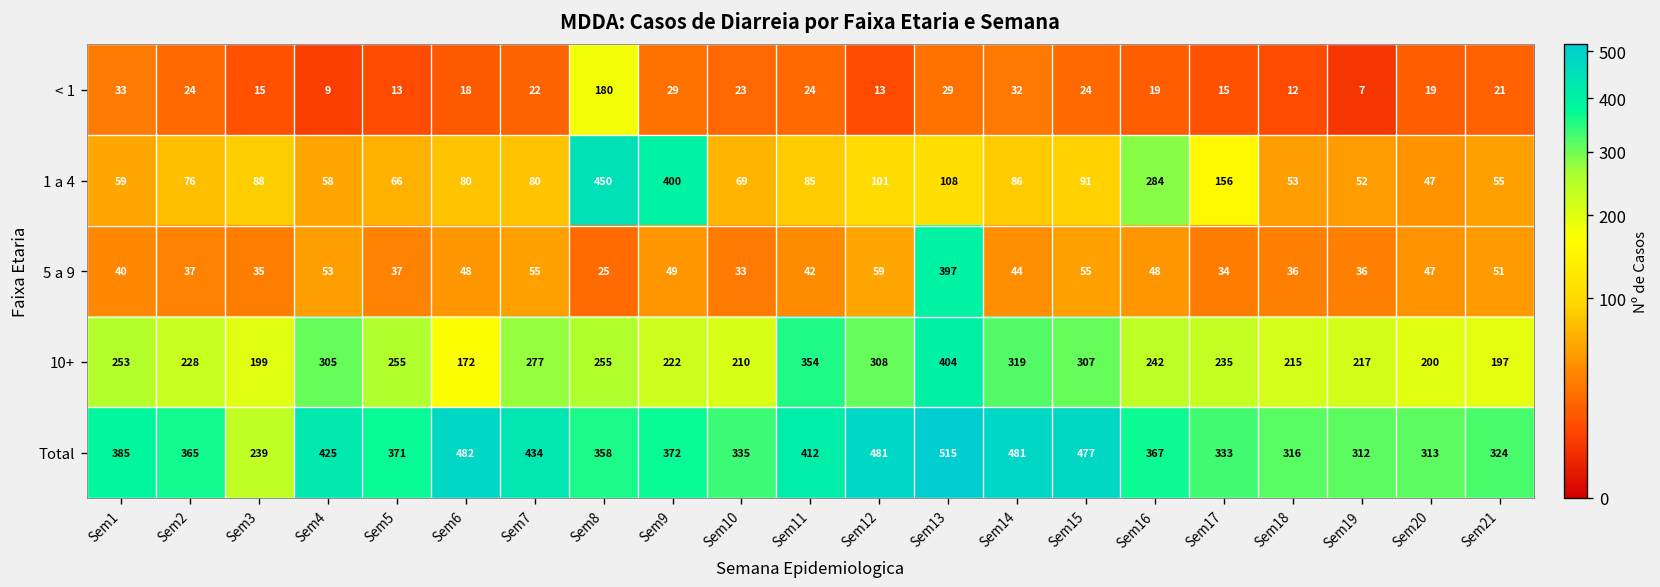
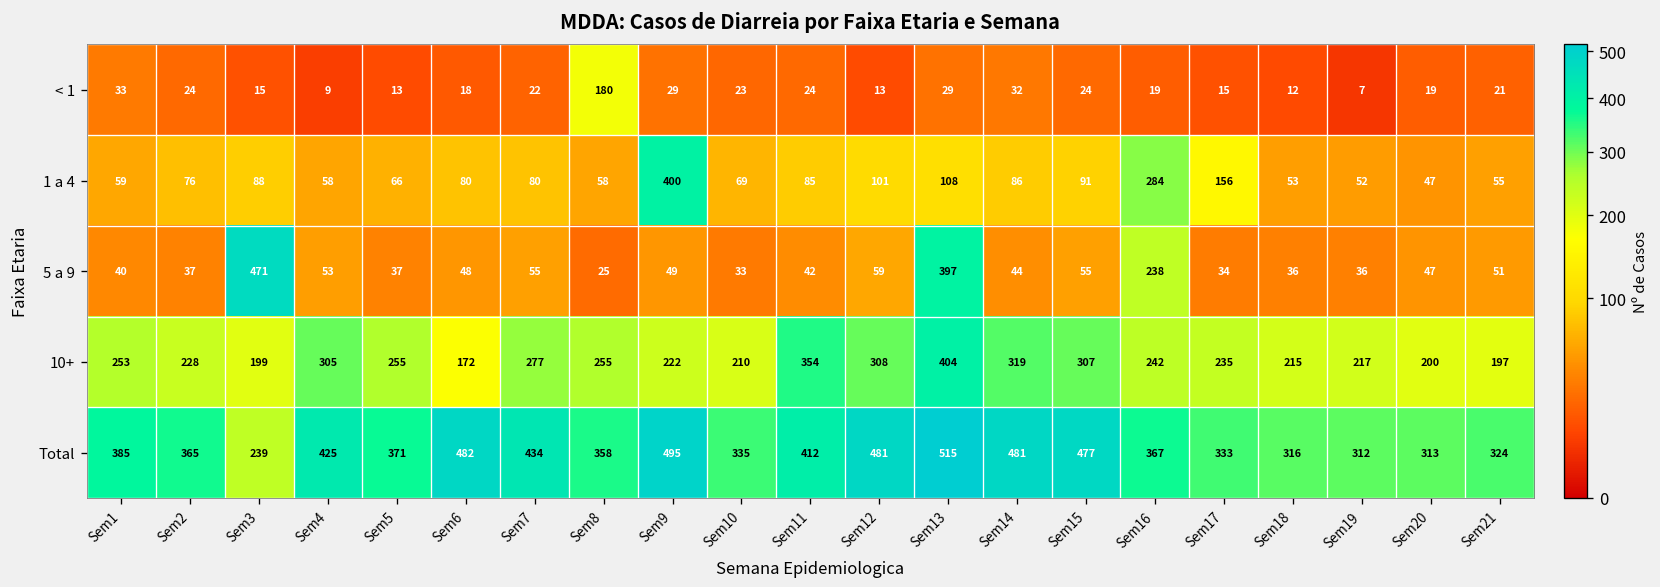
1 a 4, Sem8: 450 -> 58
5 a 9, Sem3: 35 -> 471
5 a 9, Sem16: 48 -> 238
Total, Sem9: 372 -> 495
